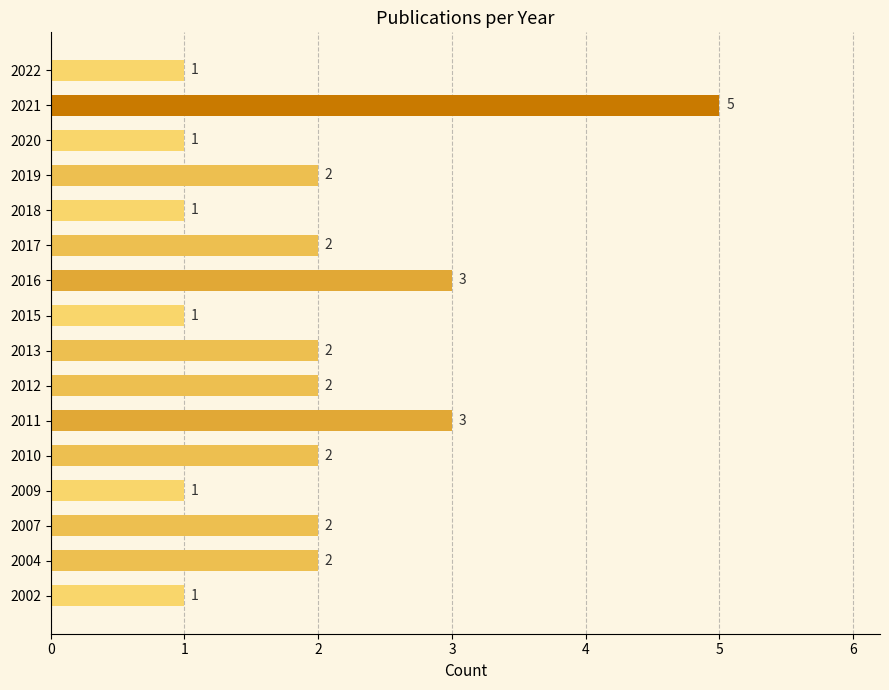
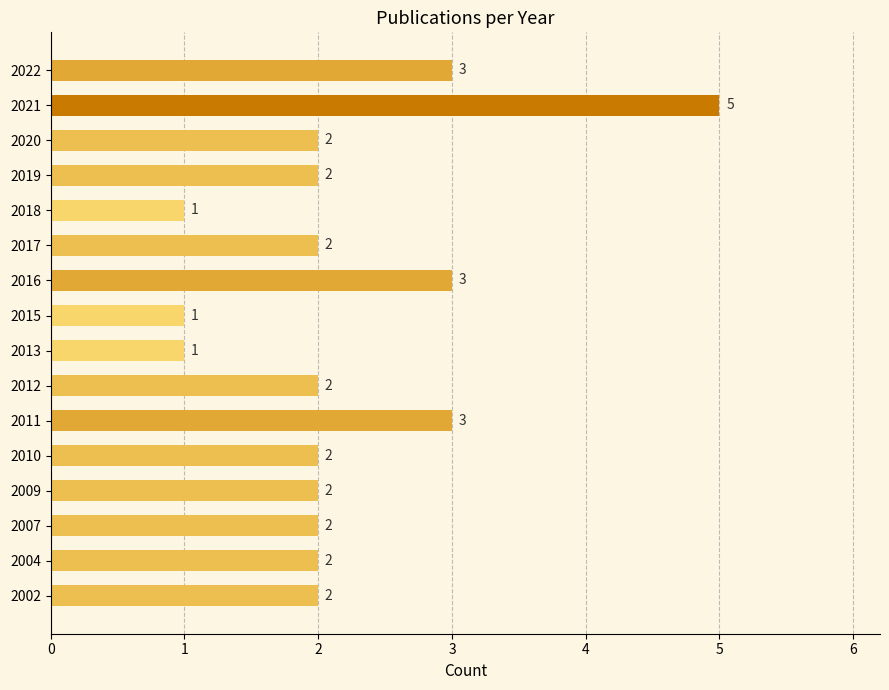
2022: 1 -> 3
2020: 1 -> 2
2013: 2 -> 1
2009: 1 -> 2
2002: 1 -> 2
